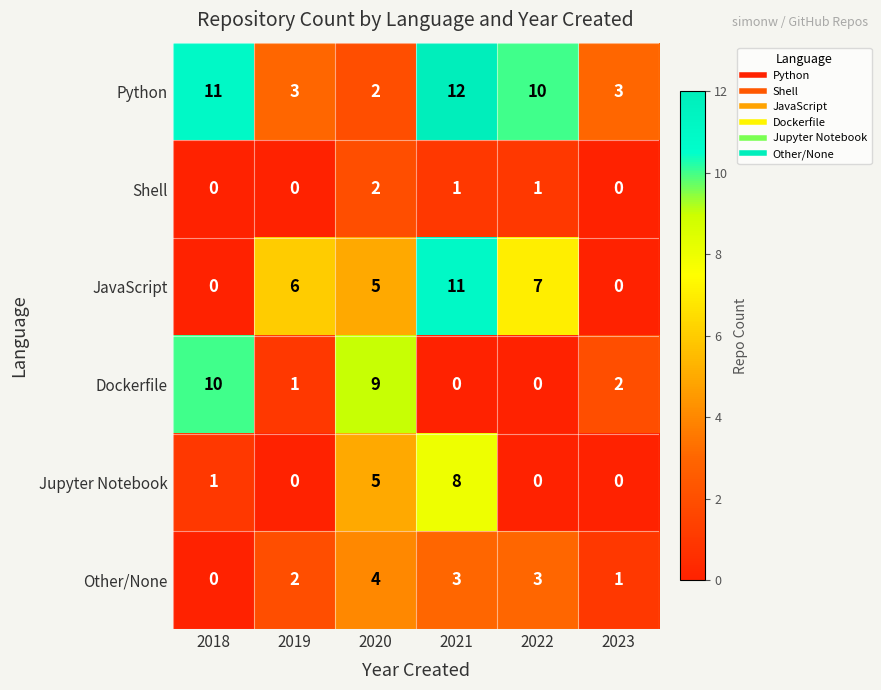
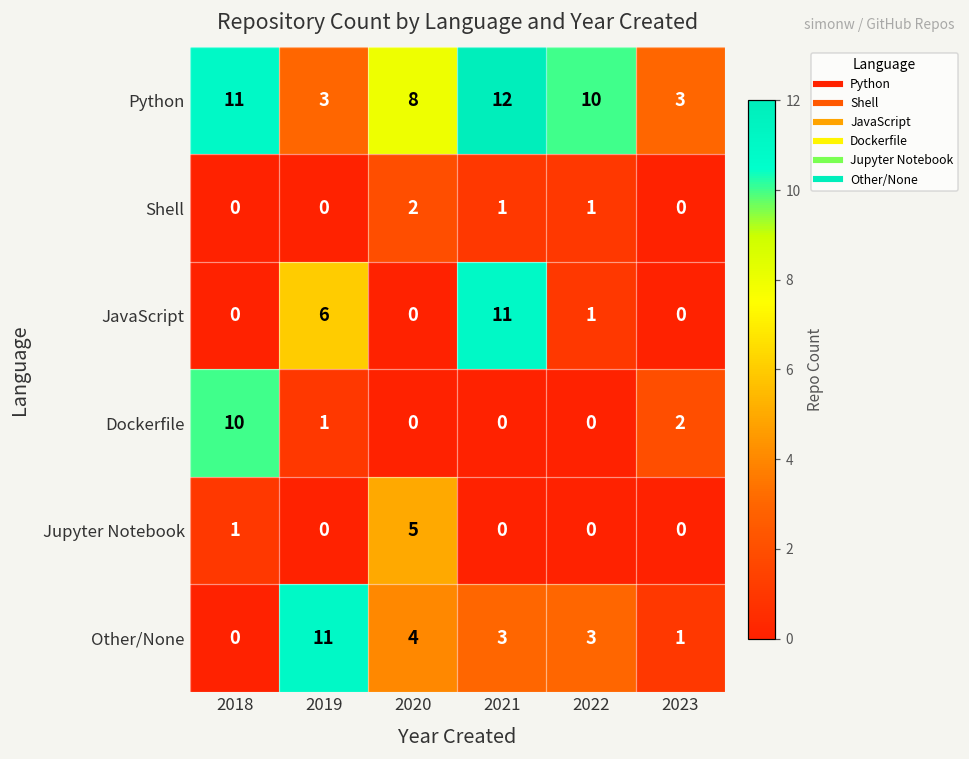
Python, 2020: 2 -> 8
JavaScript, 2020: 5 -> 0
JavaScript, 2022: 7 -> 1
Dockerfile, 2020: 9 -> 0
Jupyter Notebook, 2021: 8 -> 0
Other/None, 2019: 2 -> 11
